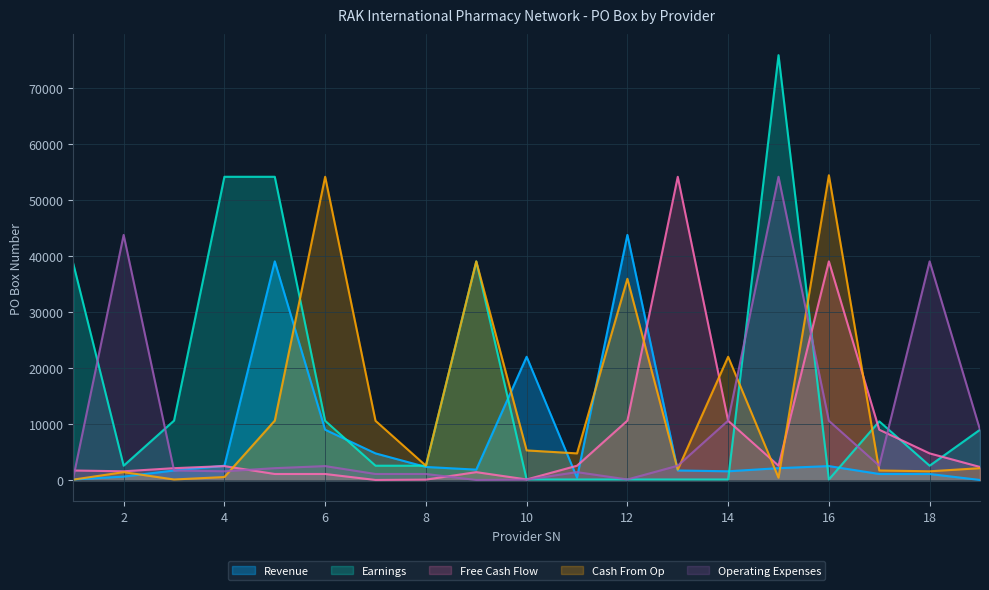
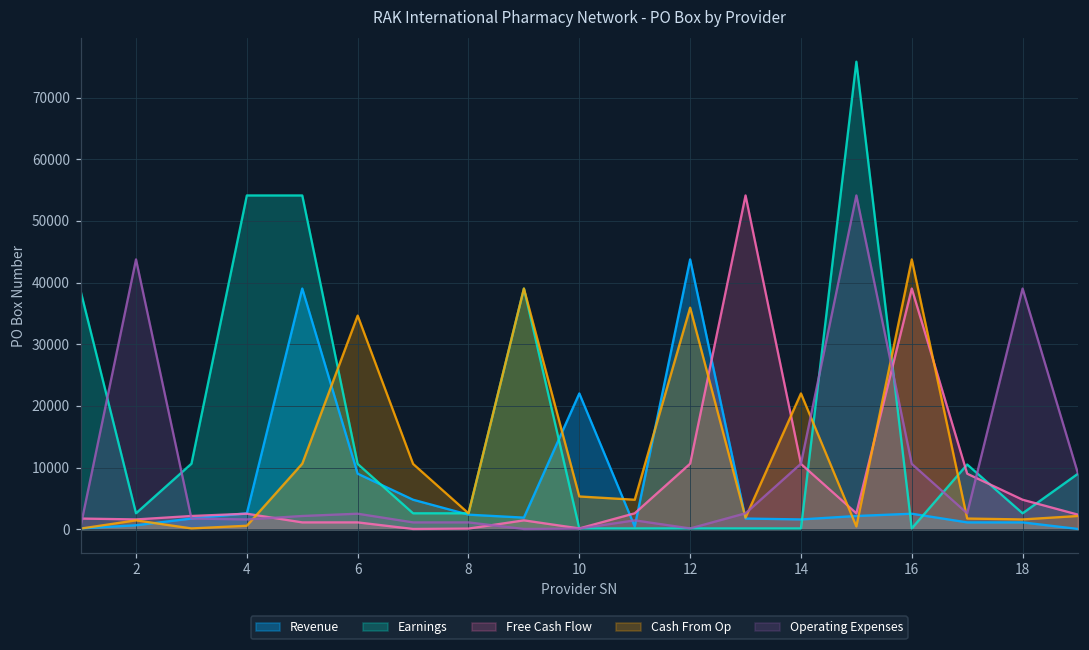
Cash From Op, 6: 54000 -> 35000
Cash From Op, 16: 54000 -> 44000
